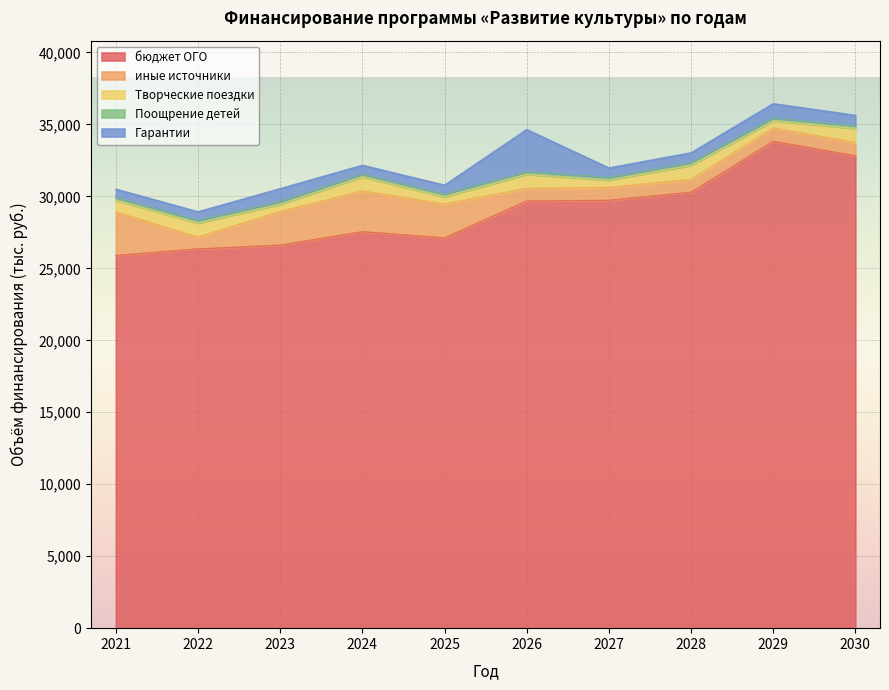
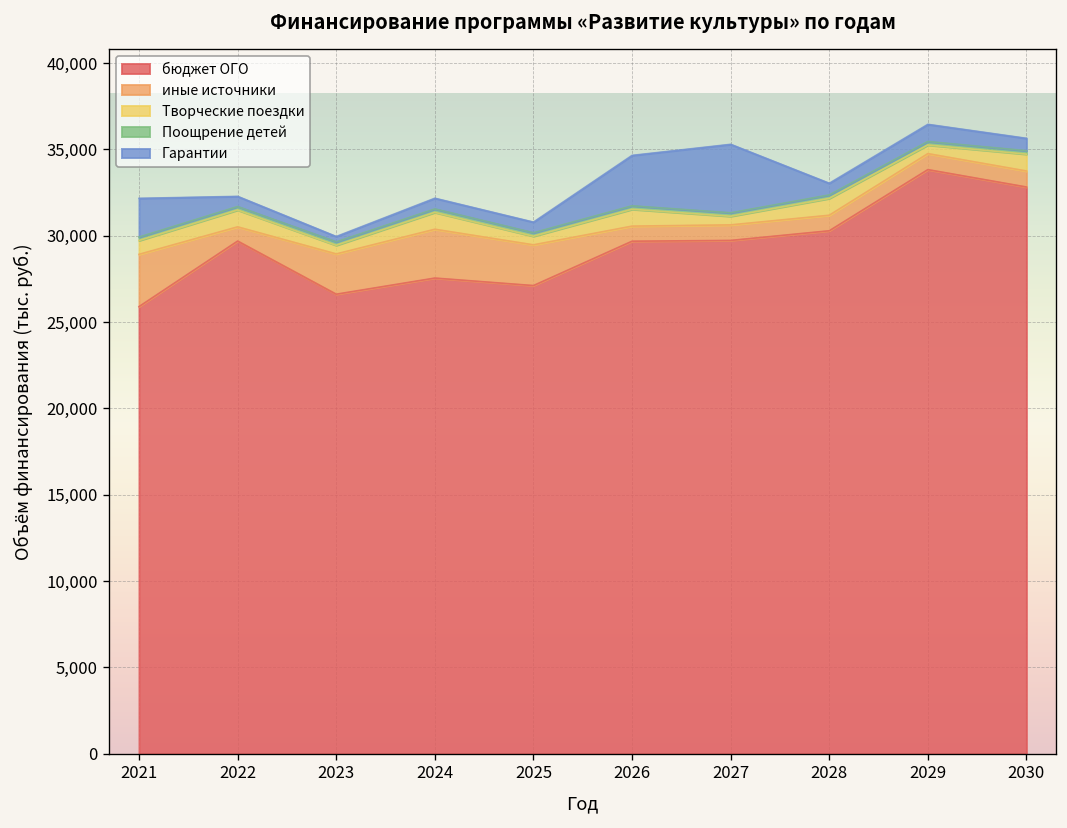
Гарантии, 2021: 600 -> 2,200
бюджет ОГО, 2022: 26,300 -> 29,700
Гарантии, 2023: 900 -> 300
Гарантии, 2027: 700 -> 4,000
